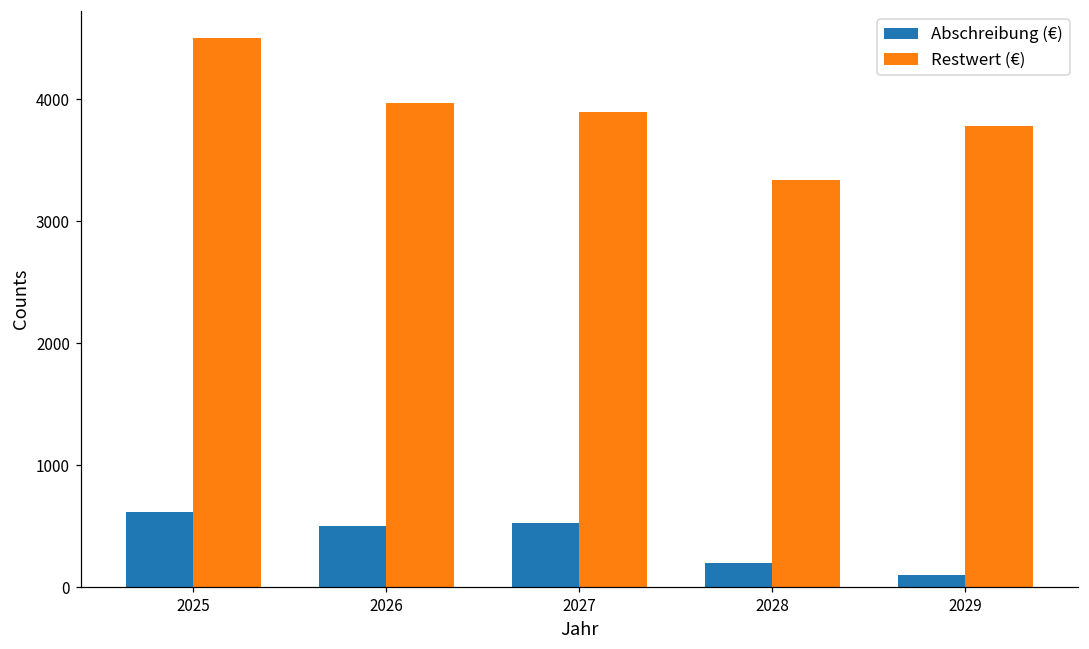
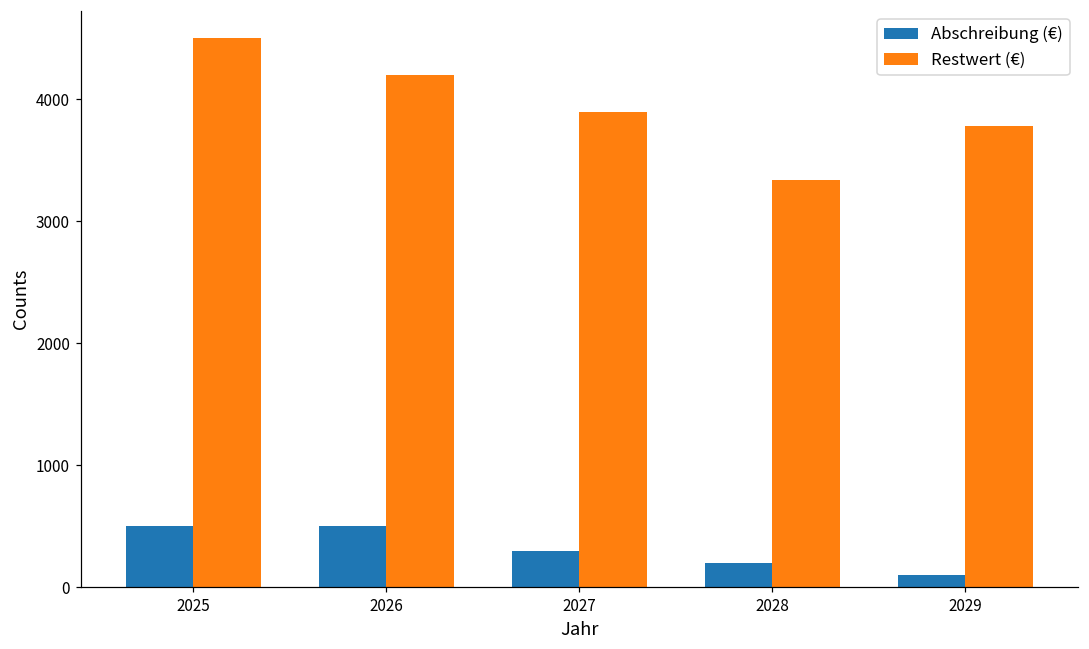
Abschreibung (€), 2025: 620 -> 500
Restwert (€), 2026: 3970 -> 4200
Abschreibung (€), 2027: 530 -> 300
